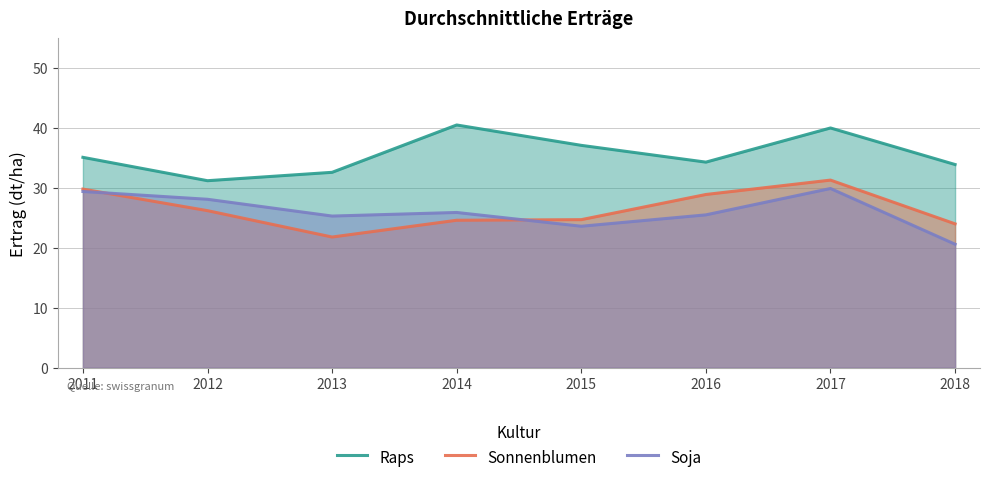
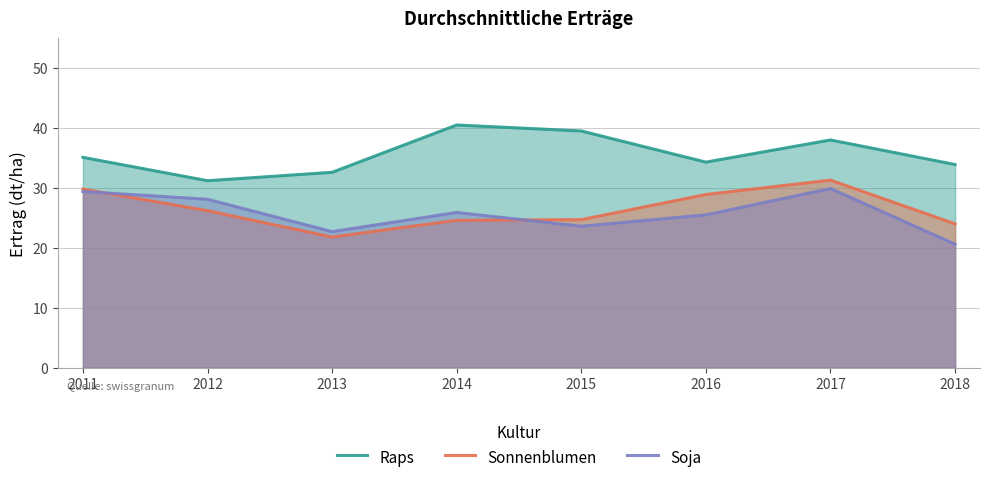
Soja, 2013: 25 -> 23
Raps, 2015: 37 -> 40
Raps, 2017: 40 -> 38
